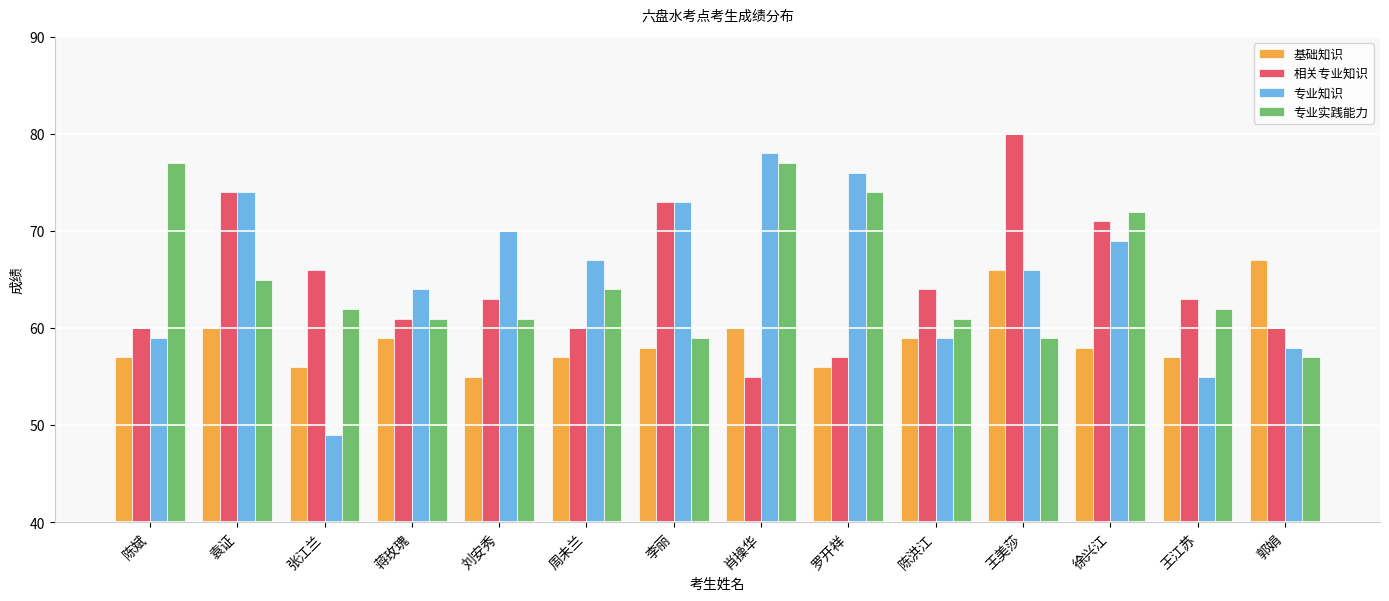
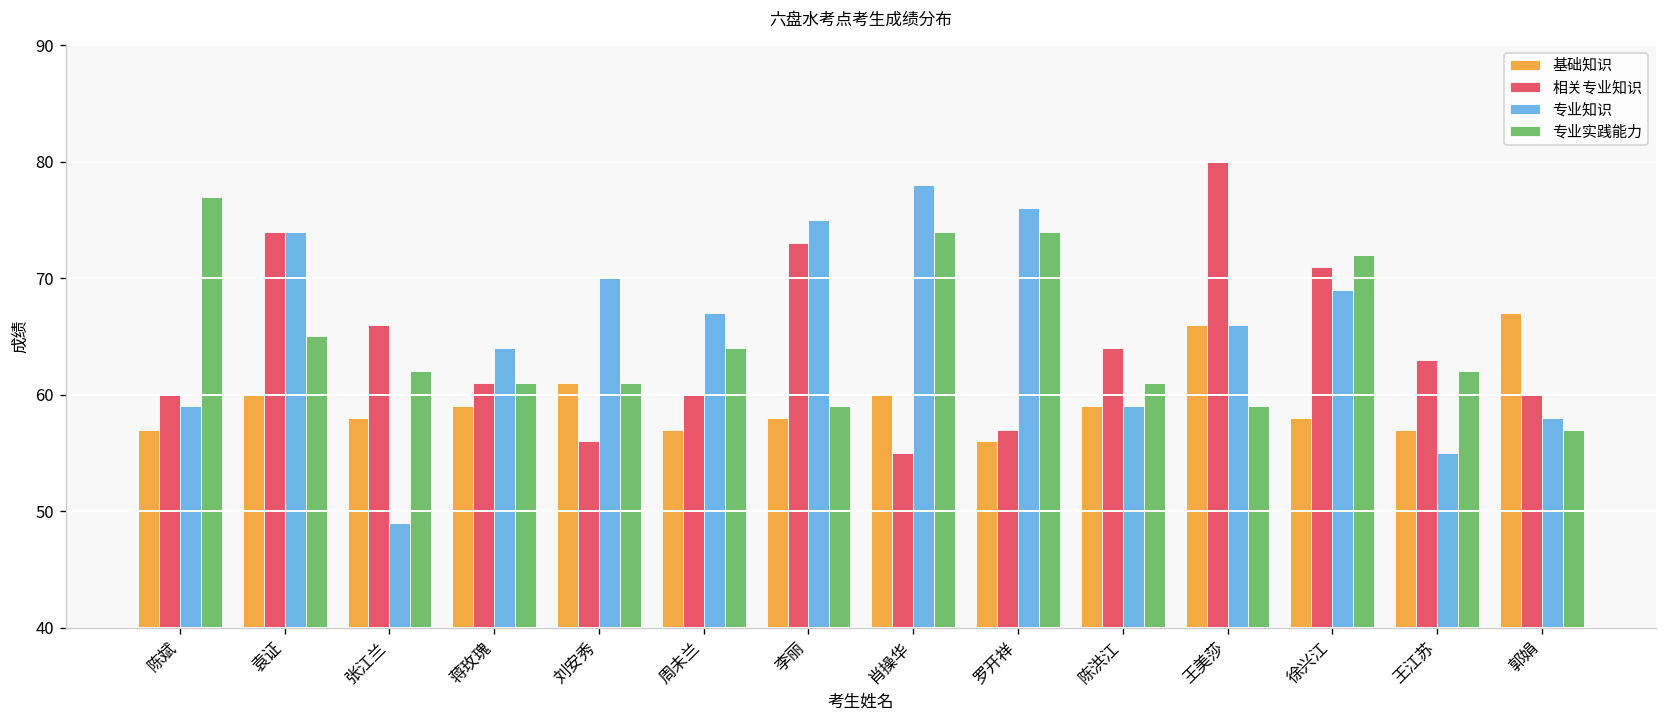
基础知识, 张江兰: 56 -> 58
基础知识, 刘安秀: 55 -> 61
相关专业知识, 刘安秀: 63 -> 56
专业知识, 李丽: 73 -> 75
专业实践能力, 肖操华: 77 -> 74
